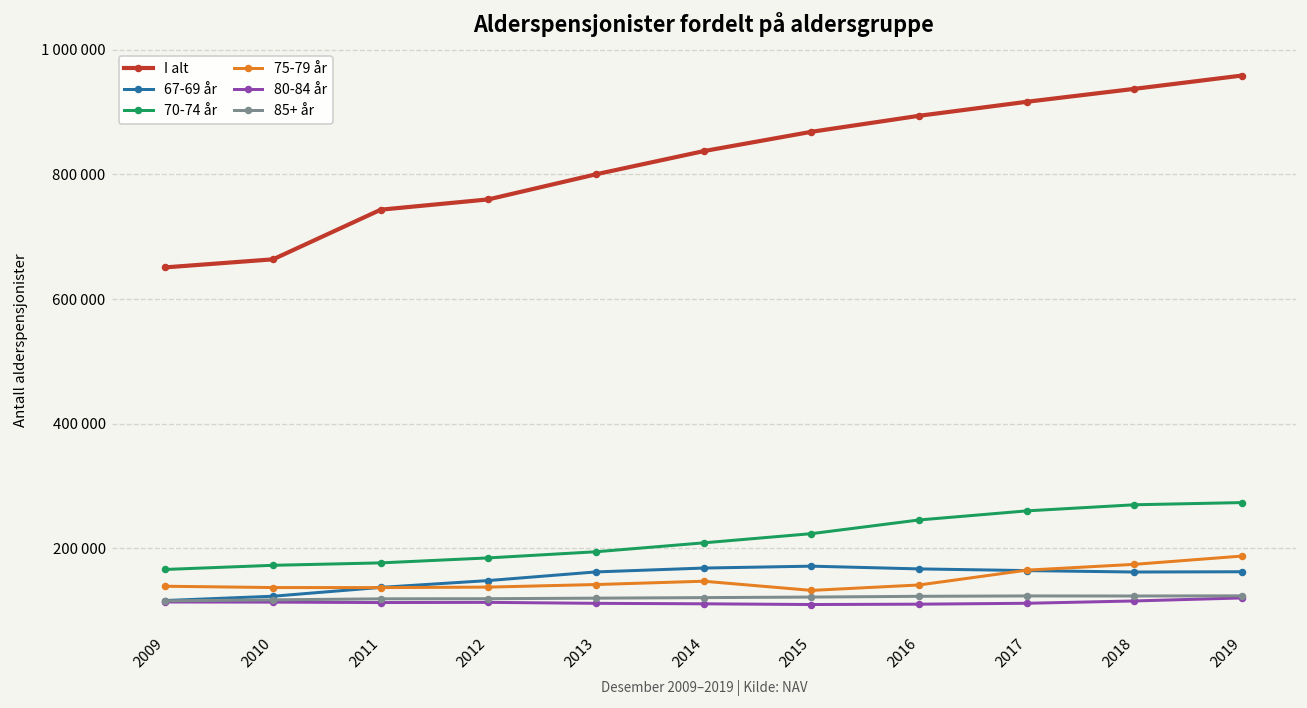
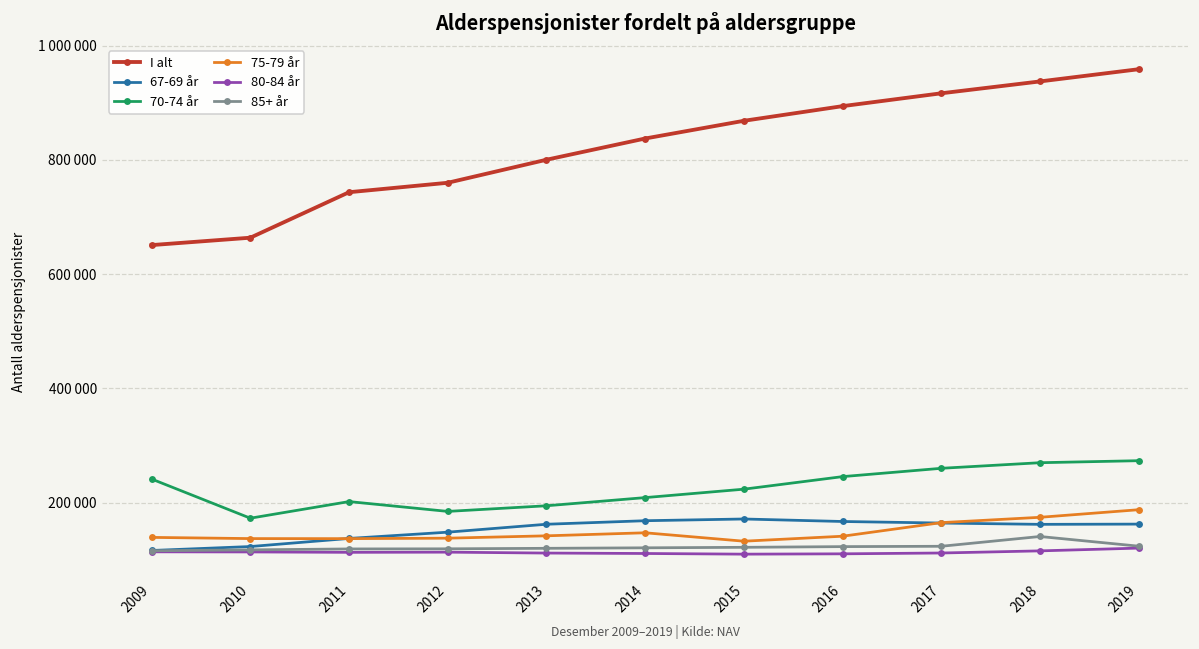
70-74 år, 2009: 170000 -> 240000
70-74 år, 2011: 180000 -> 200000
85+ år, 2018: 120000 -> 140000
